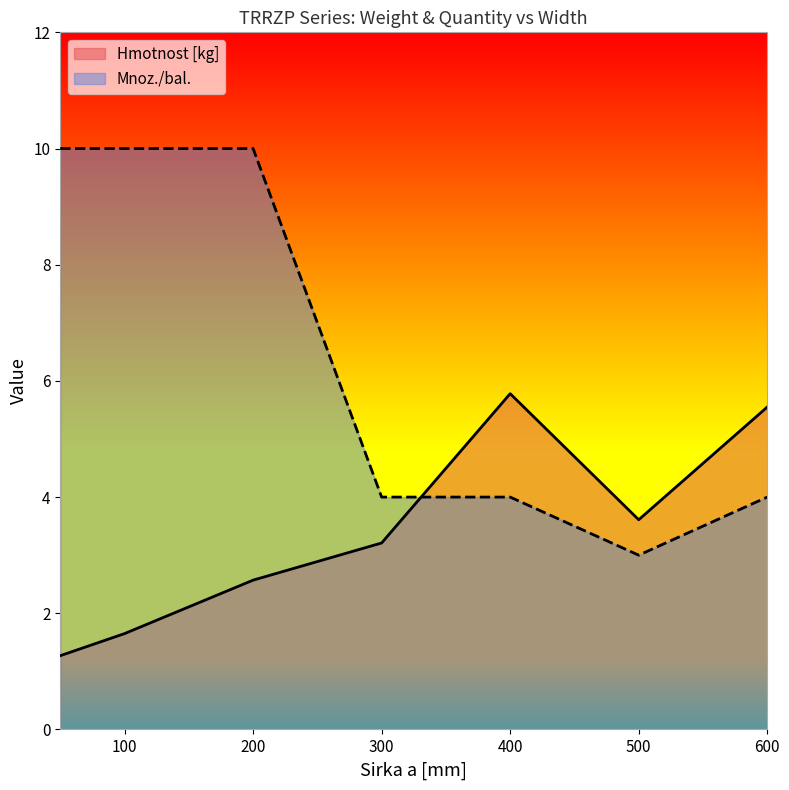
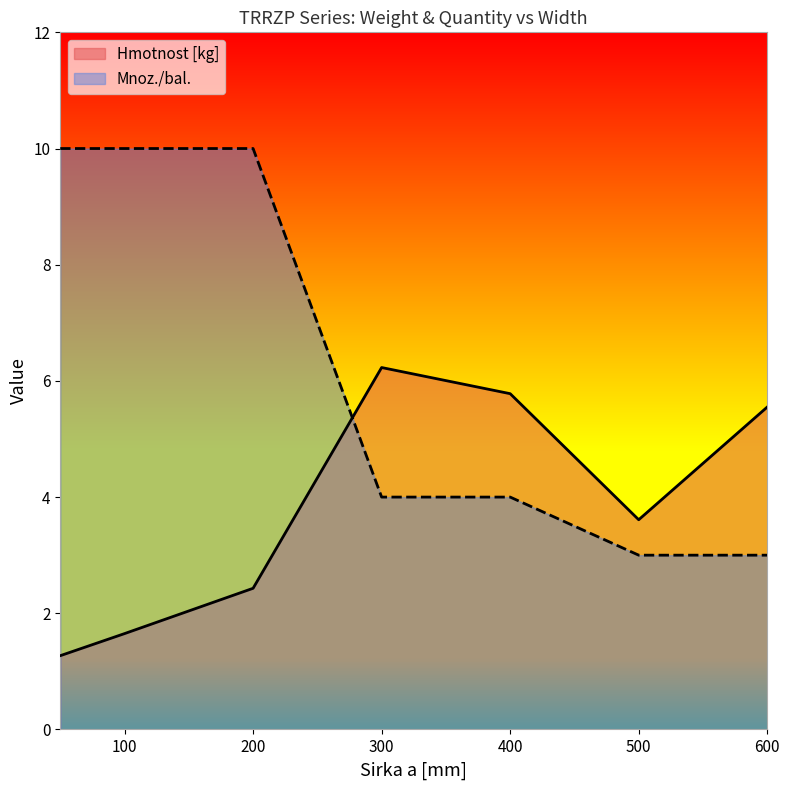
Hmotnost [kg], 200: 2.6 -> 2.4
Hmotnost [kg], 300: 3.2 -> 6.2
Mnoz./bal., 600: 4 -> 3
